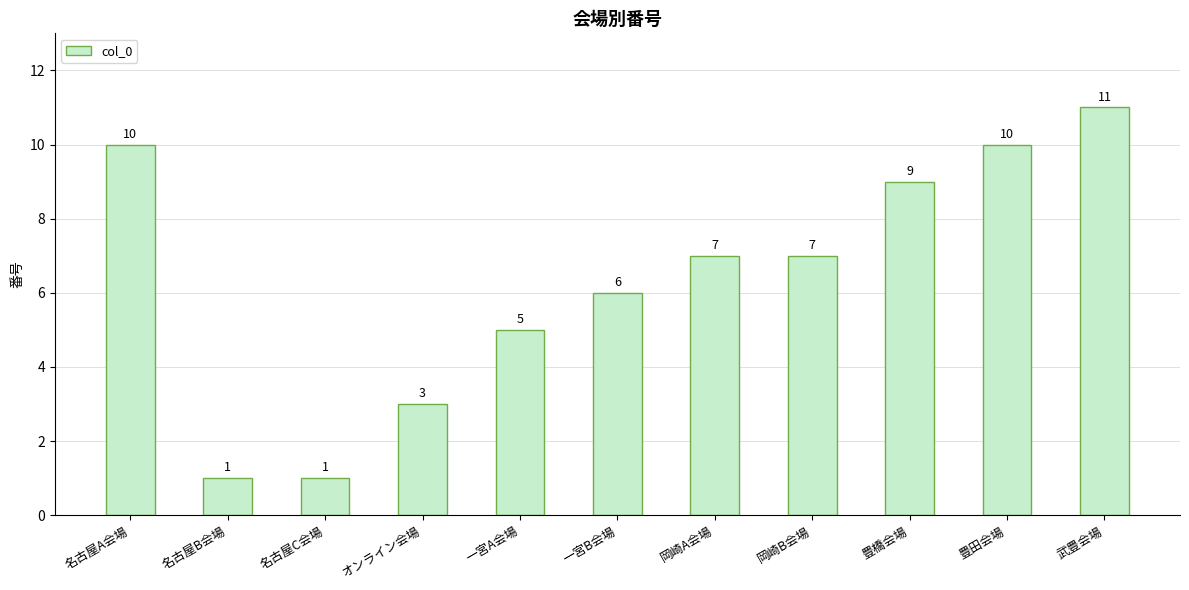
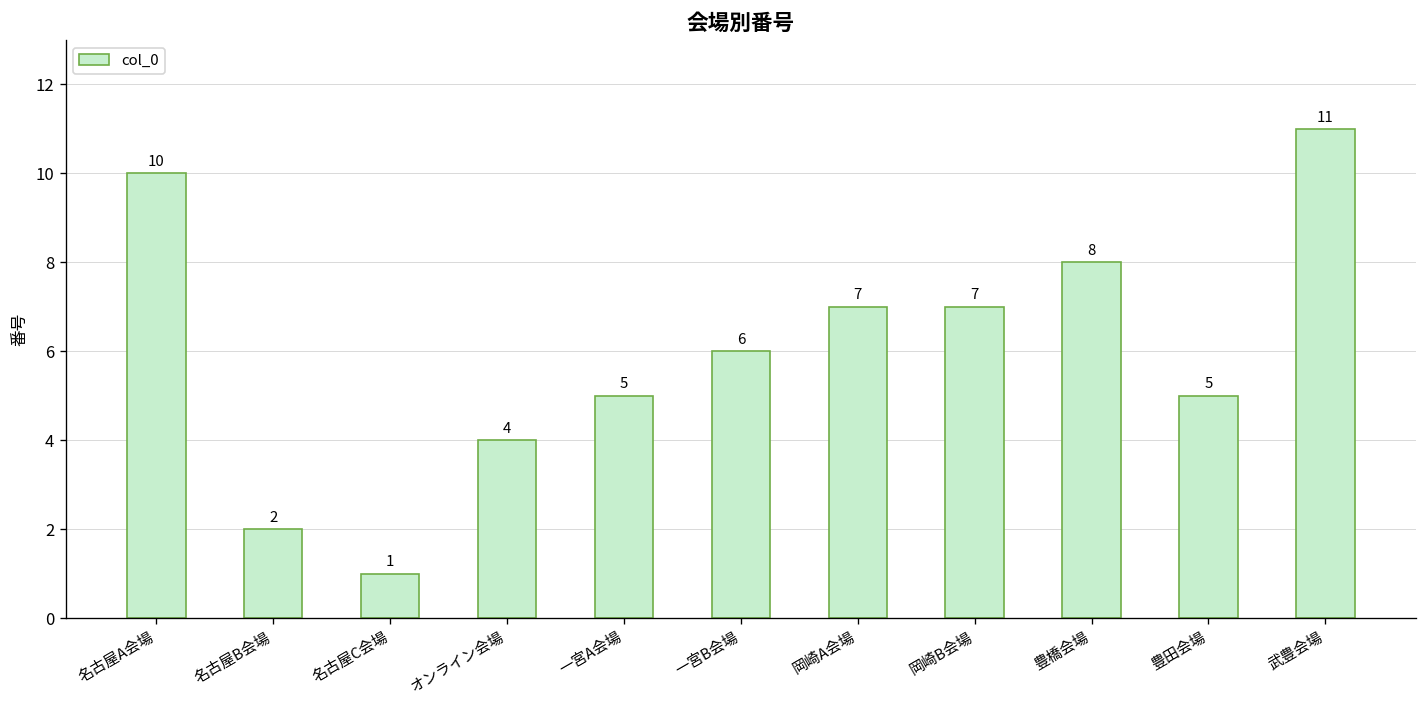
名古屋B会場: 1 -> 2
オンライン会場: 3 -> 4
豊橋会場: 9 -> 8
豊田会場: 10 -> 5
